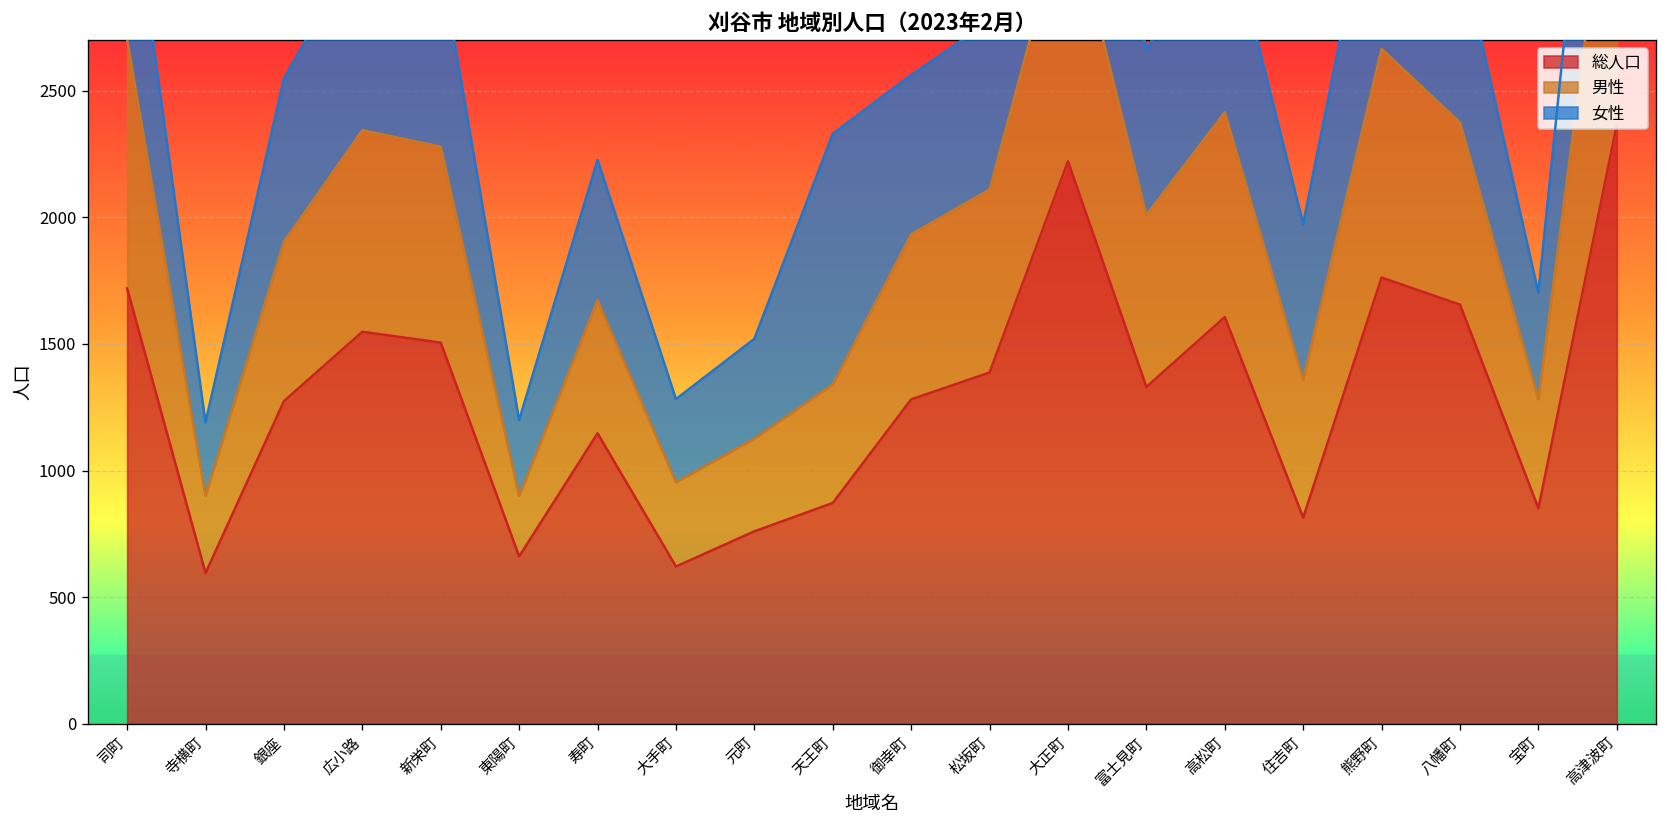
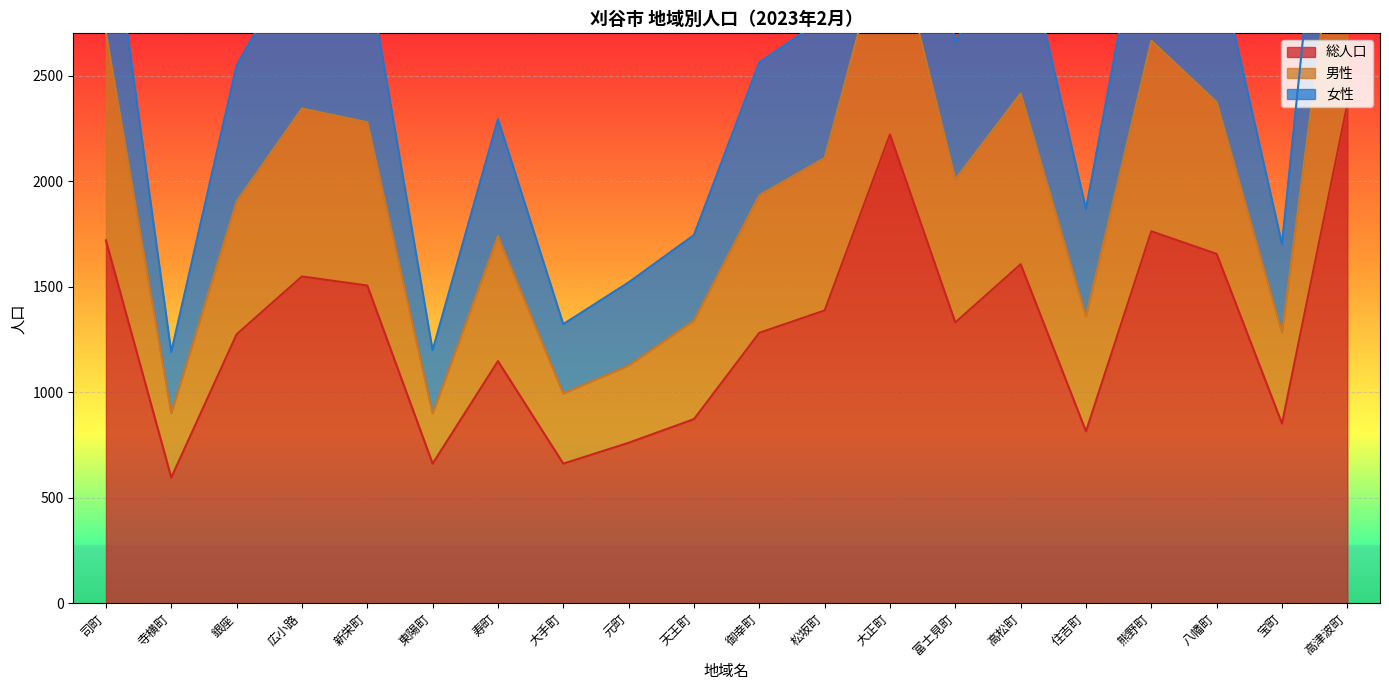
男性, 寿町: 530 -> 590
総人口, 大手町: 620 -> 660
女性, 天王町: 990 -> 400
女性, 住吉町: 620 -> 510
